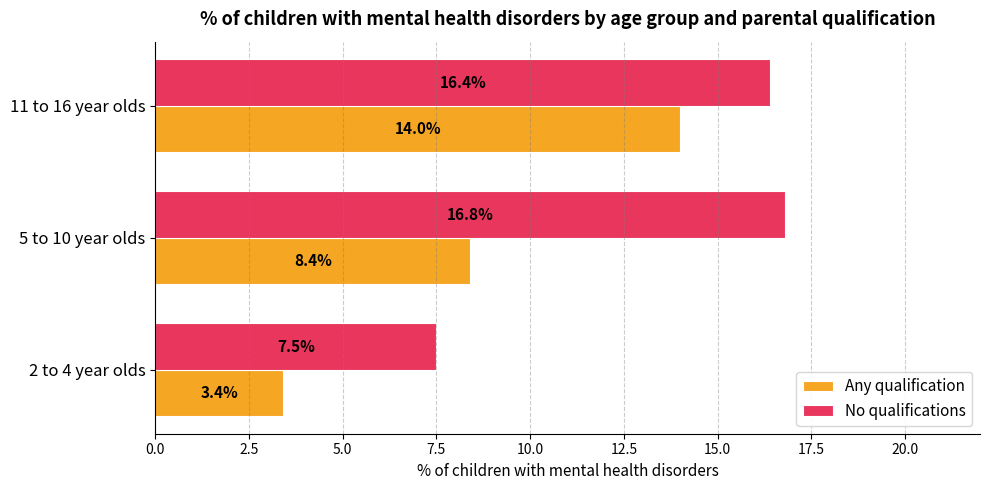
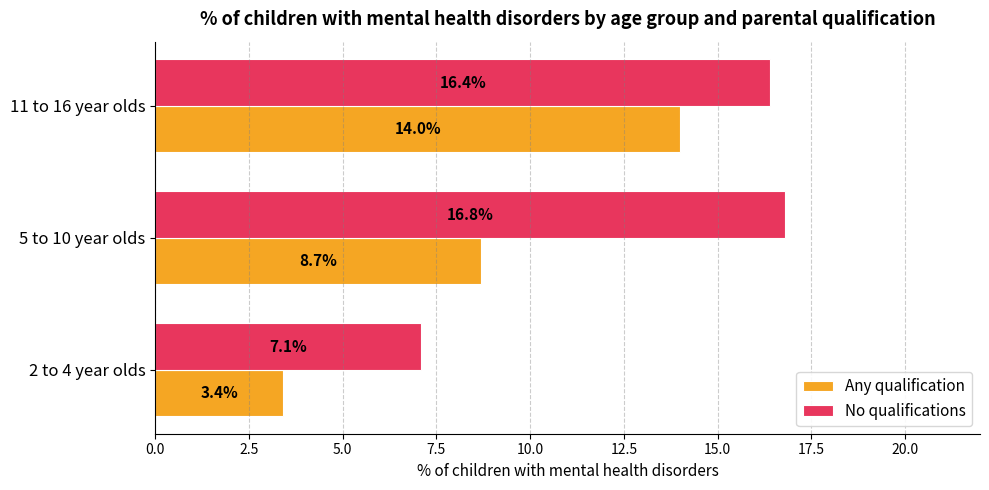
Any qualification, 5 to 10 year olds: 8.4% -> 8.7%
No qualifications, 2 to 4 year olds: 7.5% -> 7.1%
